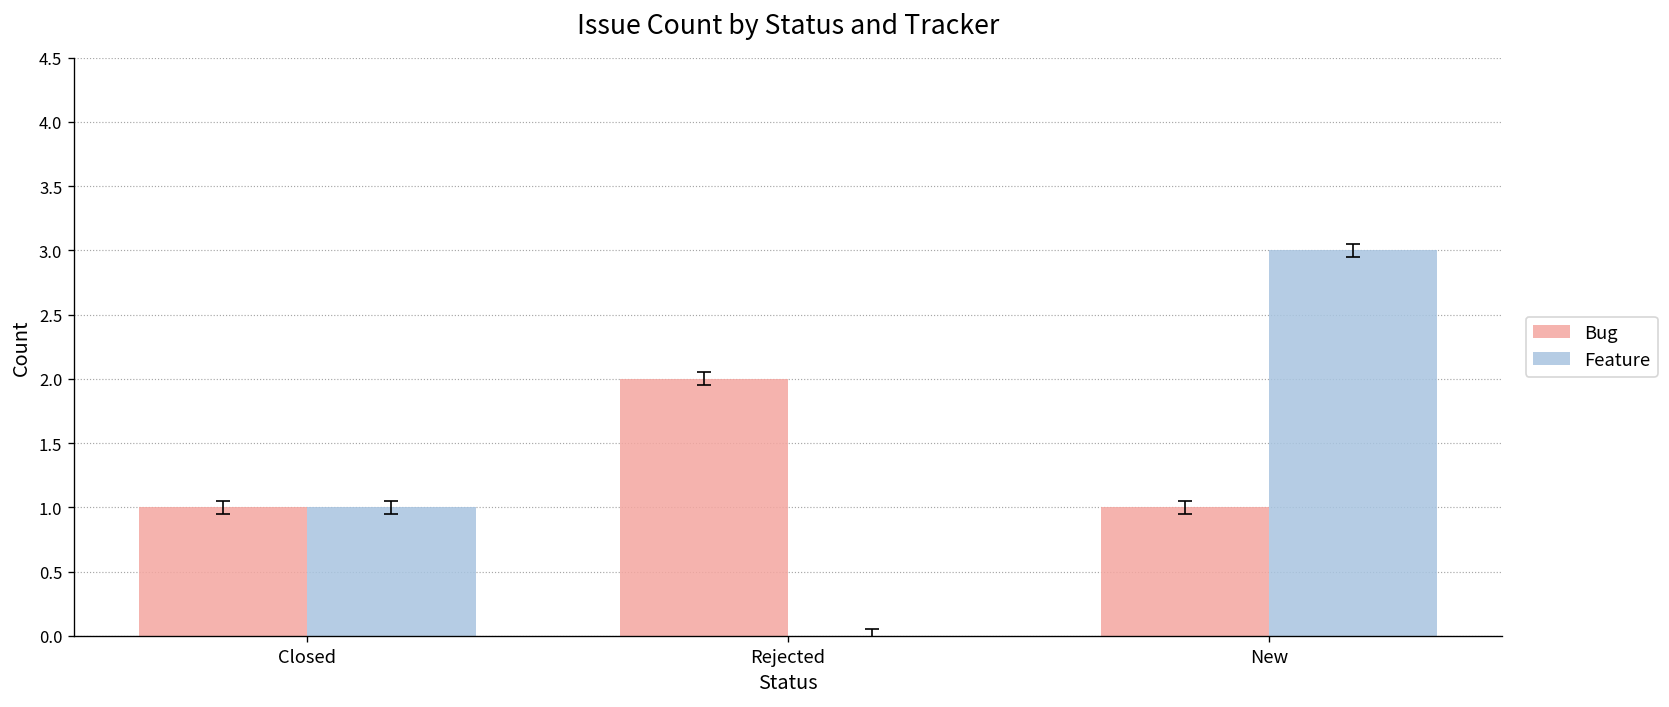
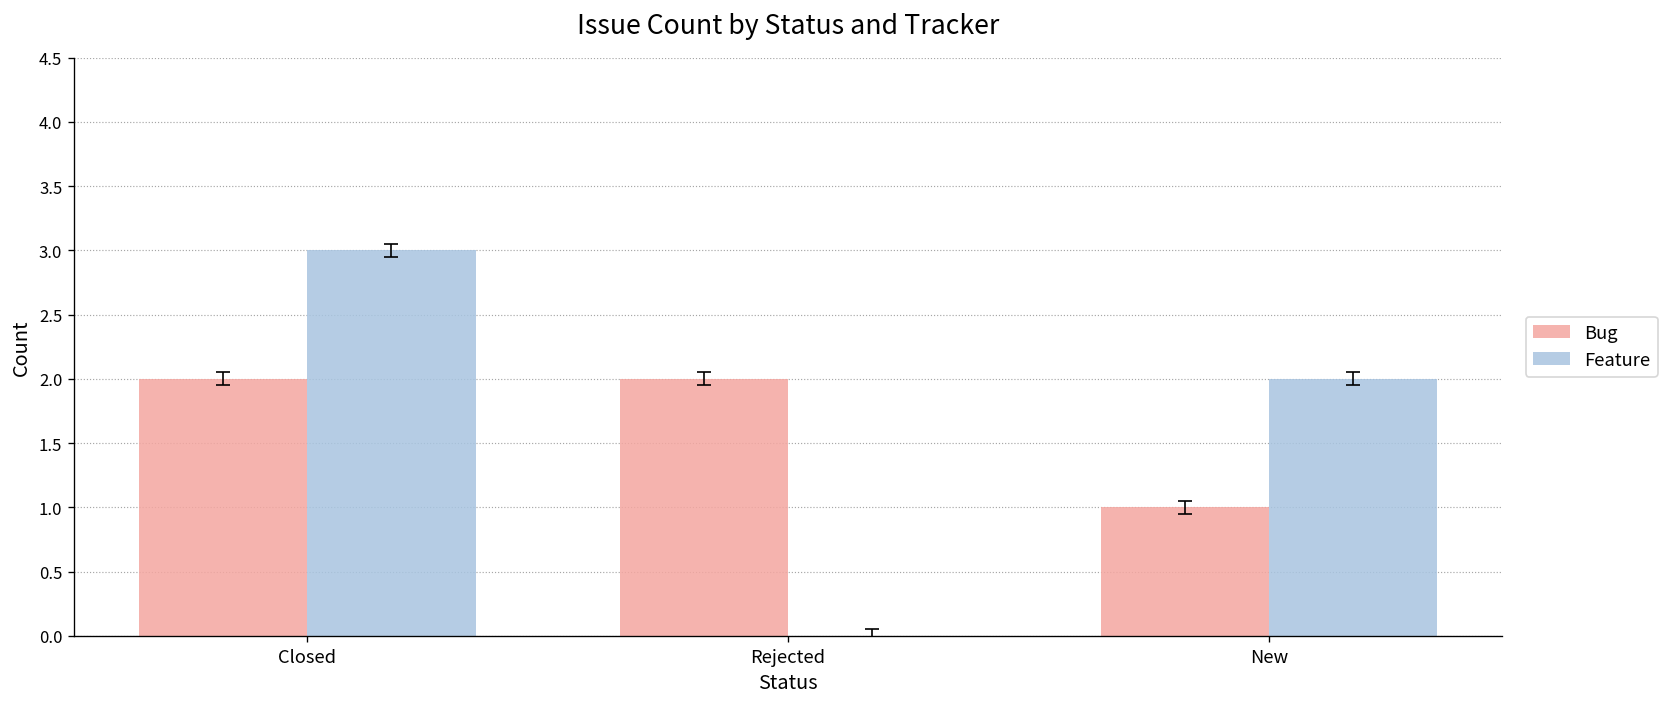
Bug, Closed: 1 -> 2
Feature, Closed: 1 -> 3
Feature, New: 3 -> 2
